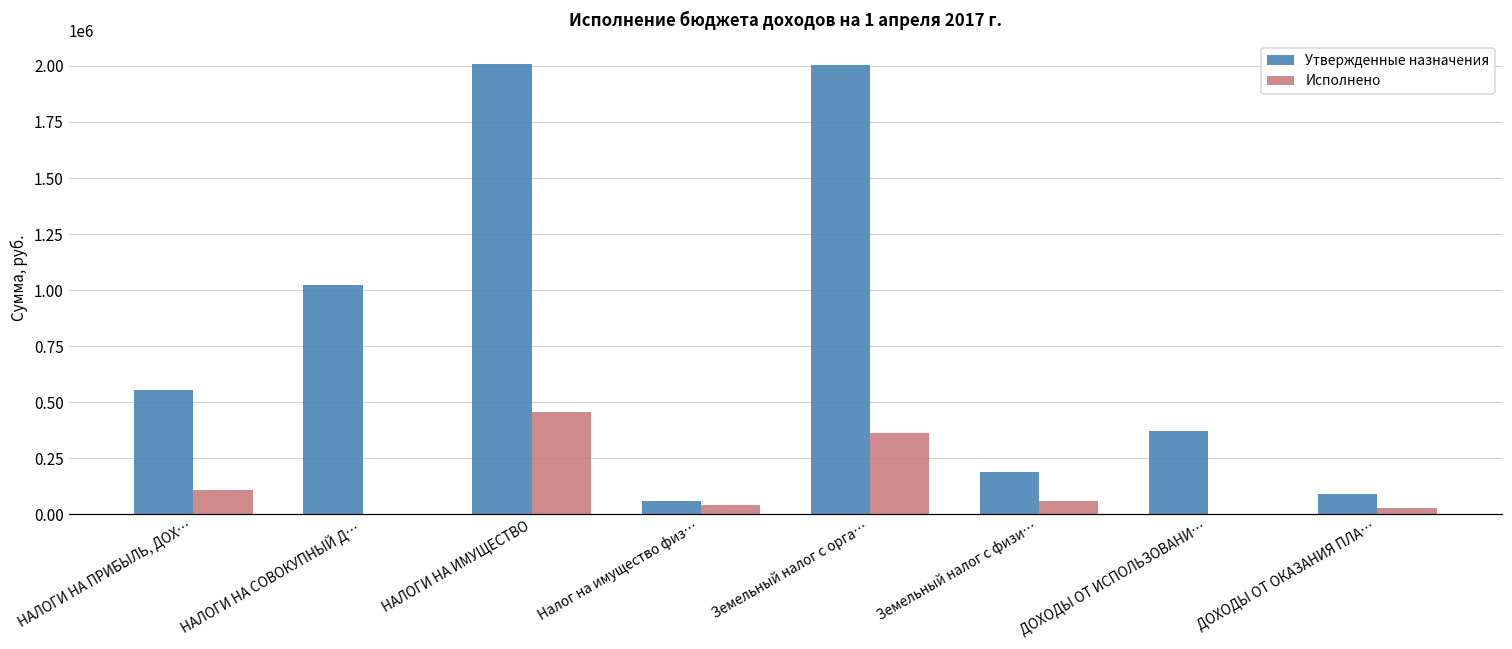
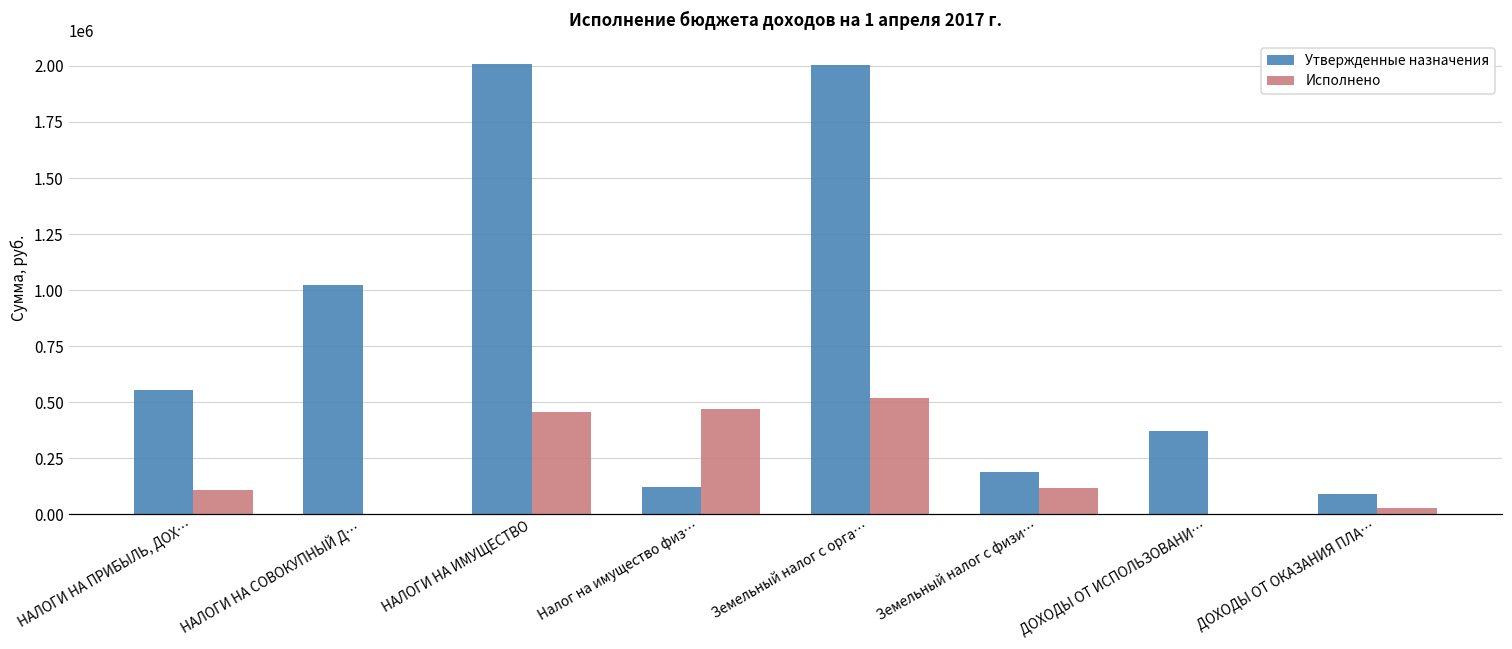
Утвержденные назначения, Налог на имущество физ…: 60000 -> 120000
Исполнено, Налог на имущество физ…: 40000 -> 470000
Исполнено, Земельный налог с орга…: 360000 -> 520000
Исполнено, Земельный налог с физи…: 60000 -> 120000
